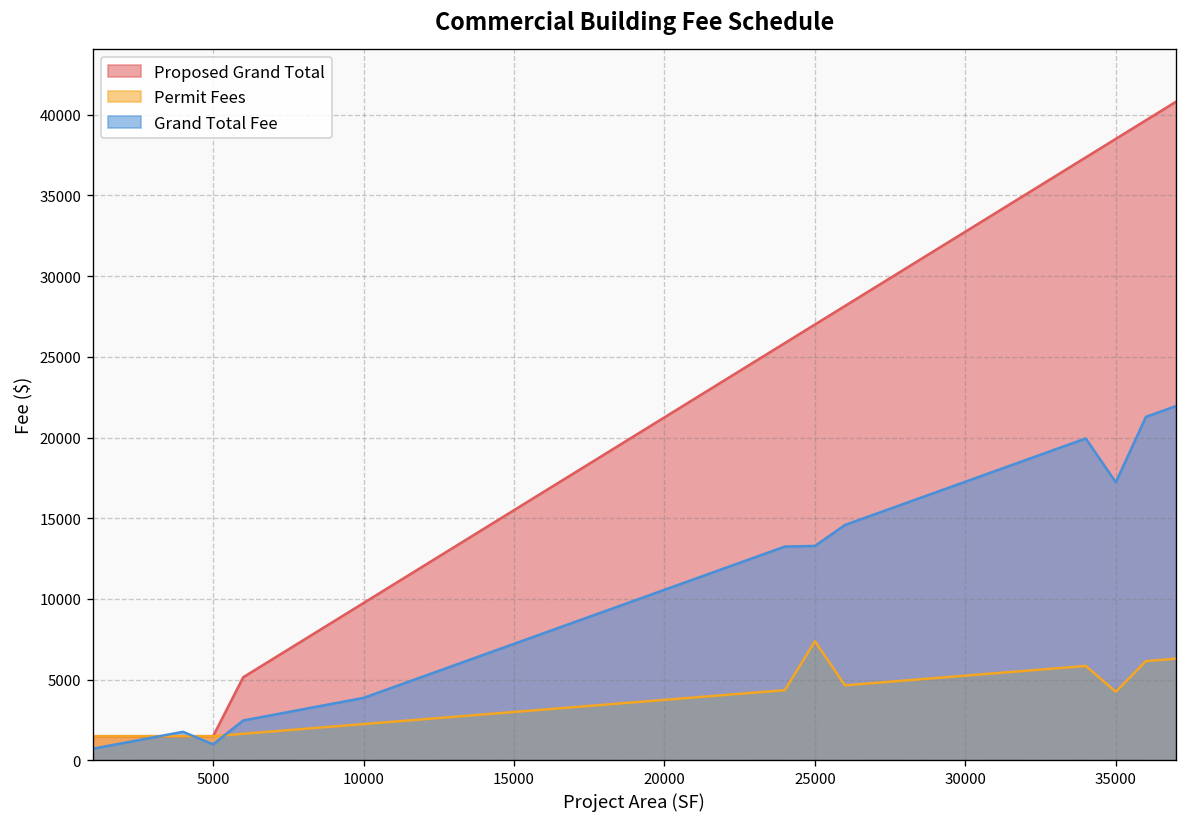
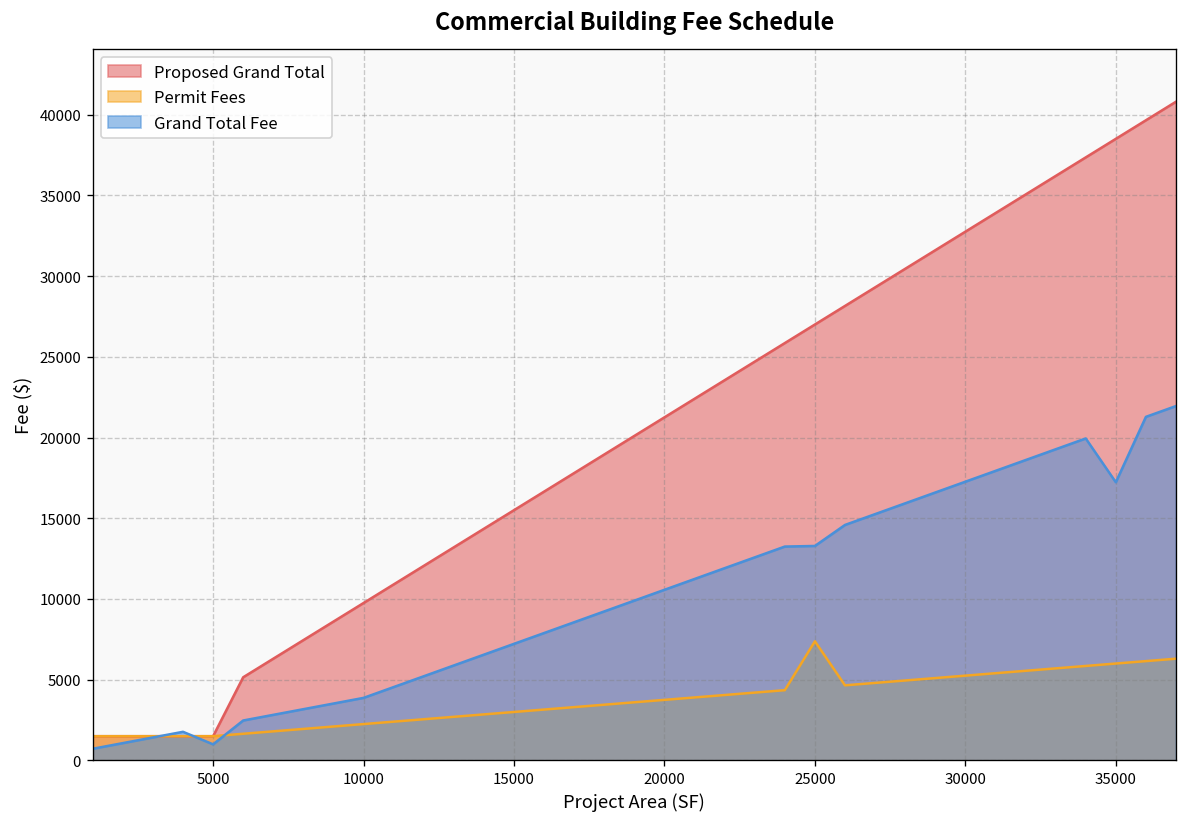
Permit Fees, 35000: 4300 -> 6000
